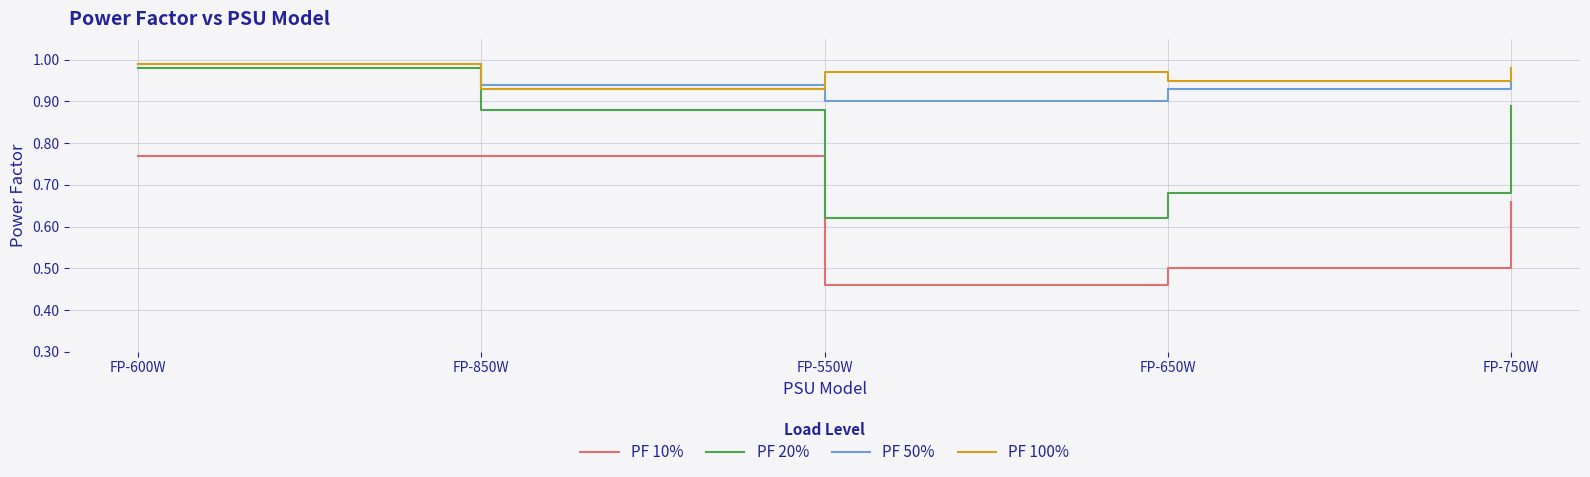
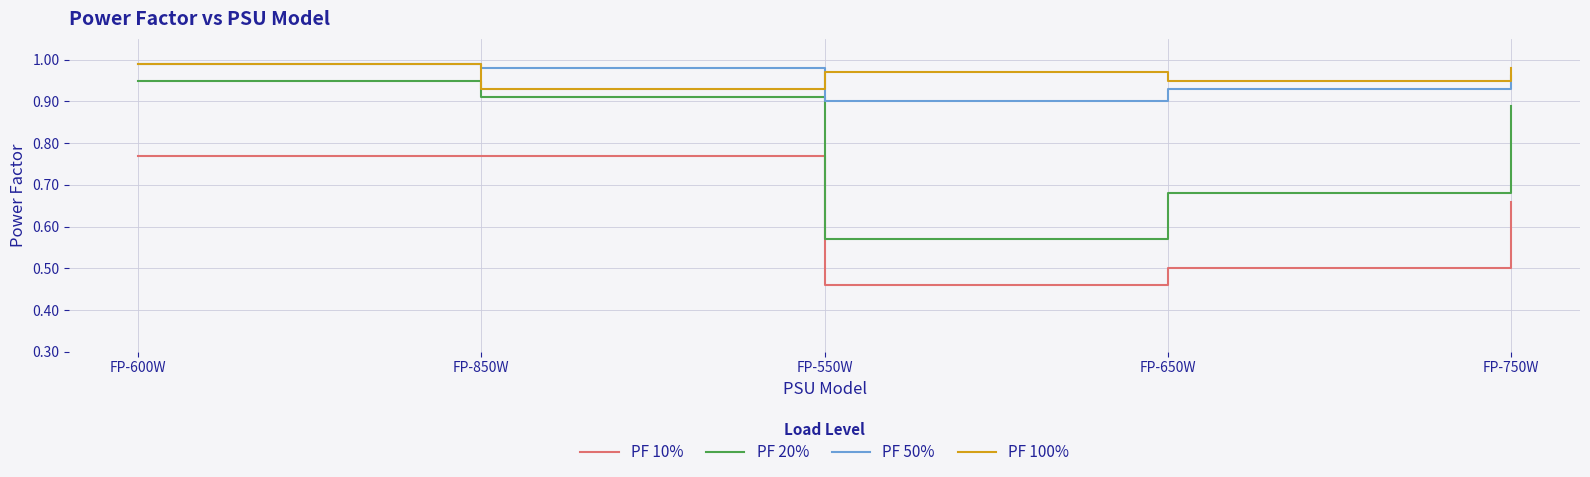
PF 20%, FP-600W: 0.98 -> 0.95
PF 20%, FP-850W: 0.88 -> 0.91
PF 50%, FP-850W: 0.94 -> 0.98
PF 20%, FP-550W: 0.62 -> 0.57
